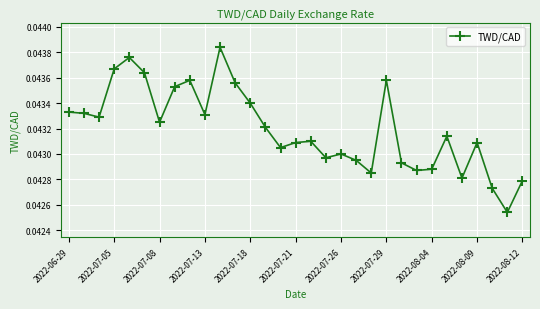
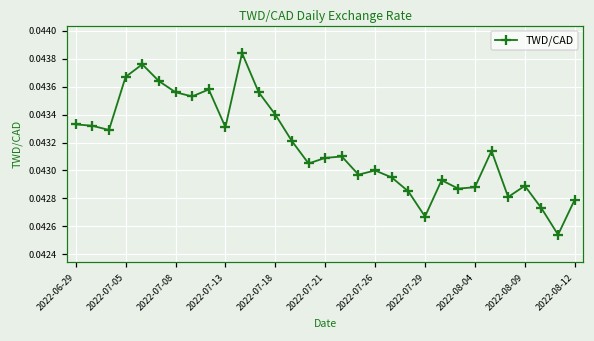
2022-07-08: 0.04325 -> 0.04356
2022-07-29: 0.04358 -> 0.04267
2022-08-09: 0.04309 -> 0.04289
